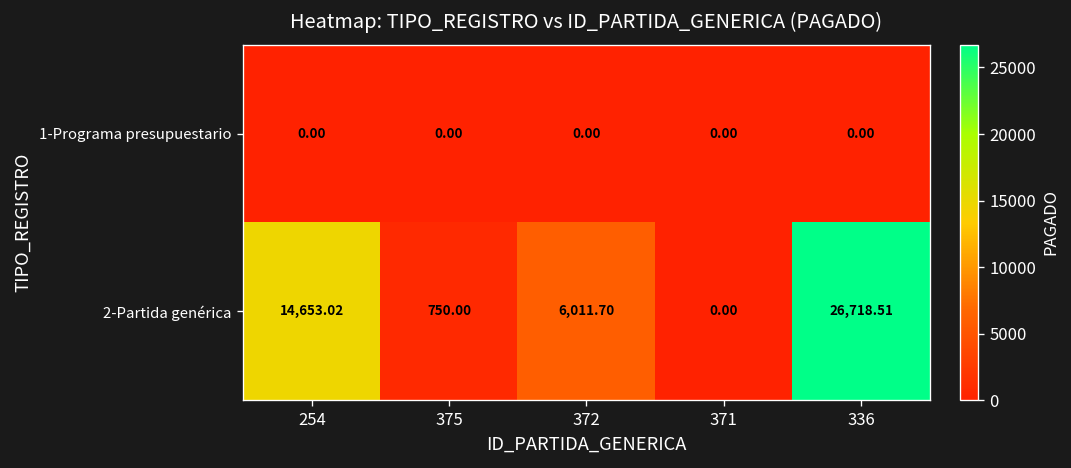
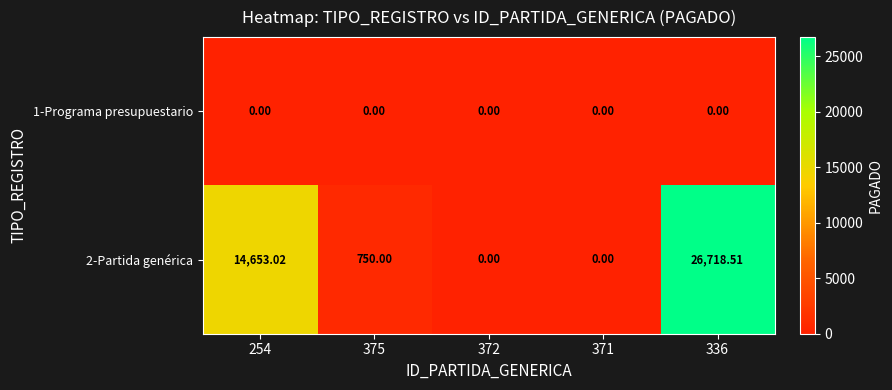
2-Partida genérica, 372: 6,011.70 -> 0.00
